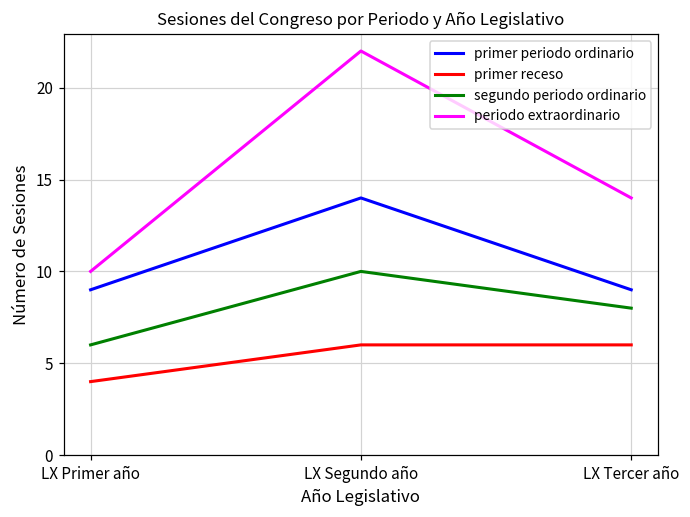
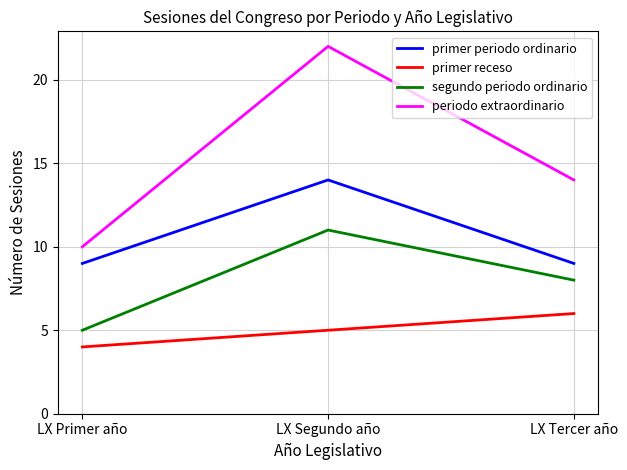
segundo periodo ordinario, LX Primer año: 6 -> 5
primer receso, LX Segundo año: 6 -> 5
segundo periodo ordinario, LX Segundo año: 10 -> 11
